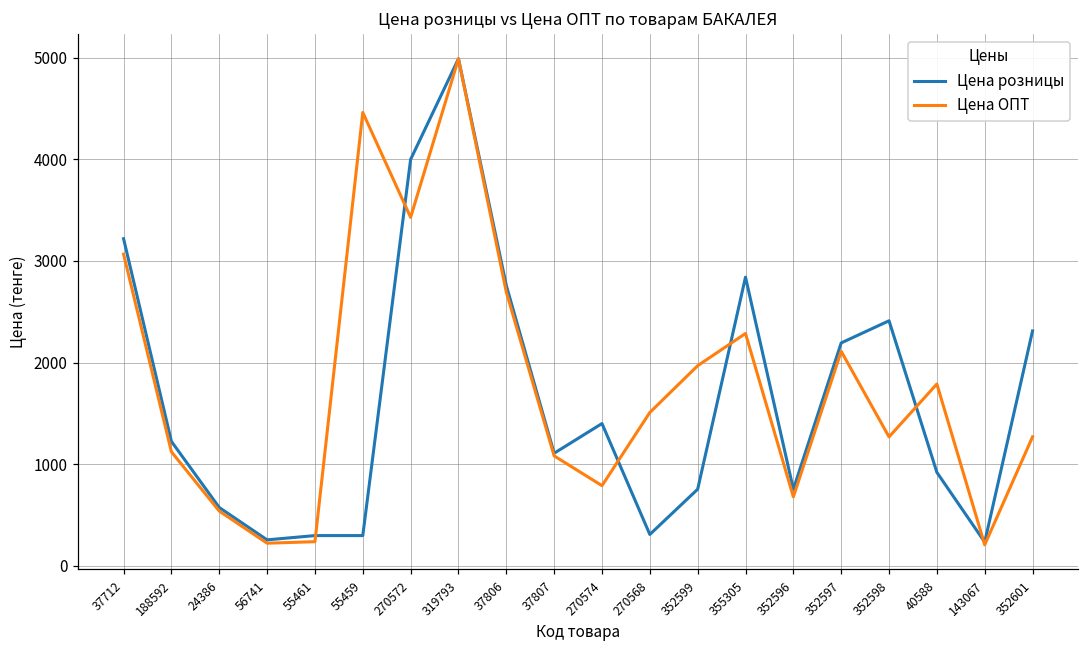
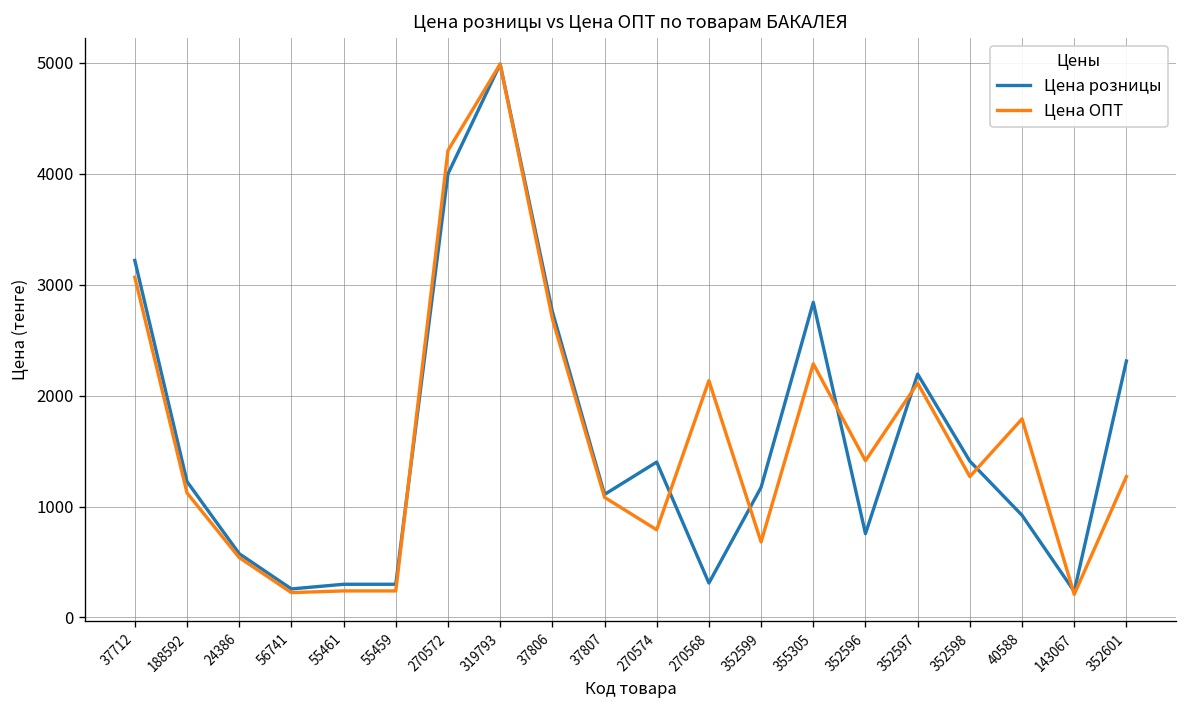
Цена ОПТ, 55459: 4500 -> 200
Цена ОПТ, 270572: 3400 -> 4200
Цена ОПТ, 270568: 1500 -> 2100
Цена розницы, 352599: 800 -> 1200
Цена ОПТ, 352599: 2000 -> 700
Цена ОПТ, 352596: 700 -> 1400
Цена розницы, 352598: 2400 -> 1400
